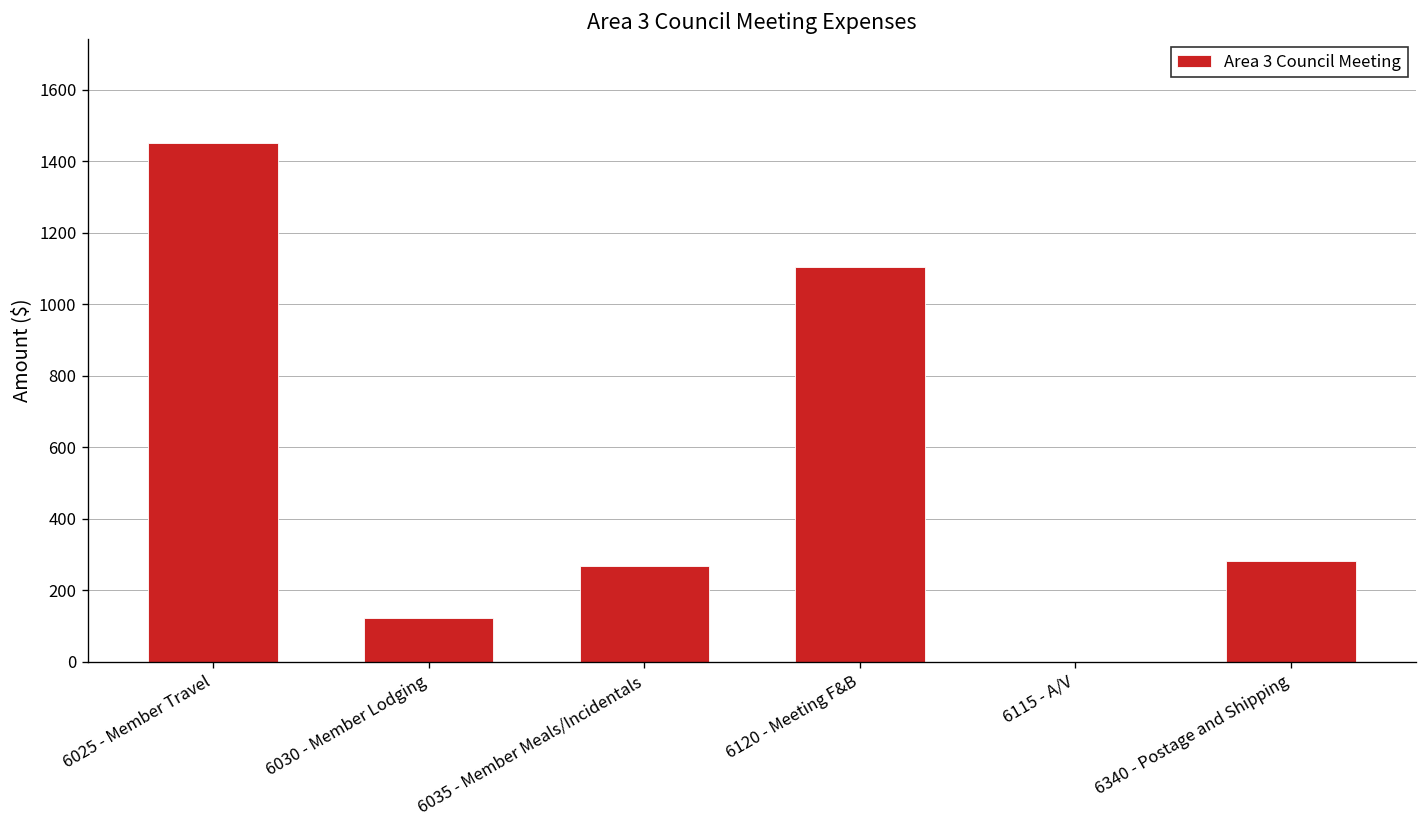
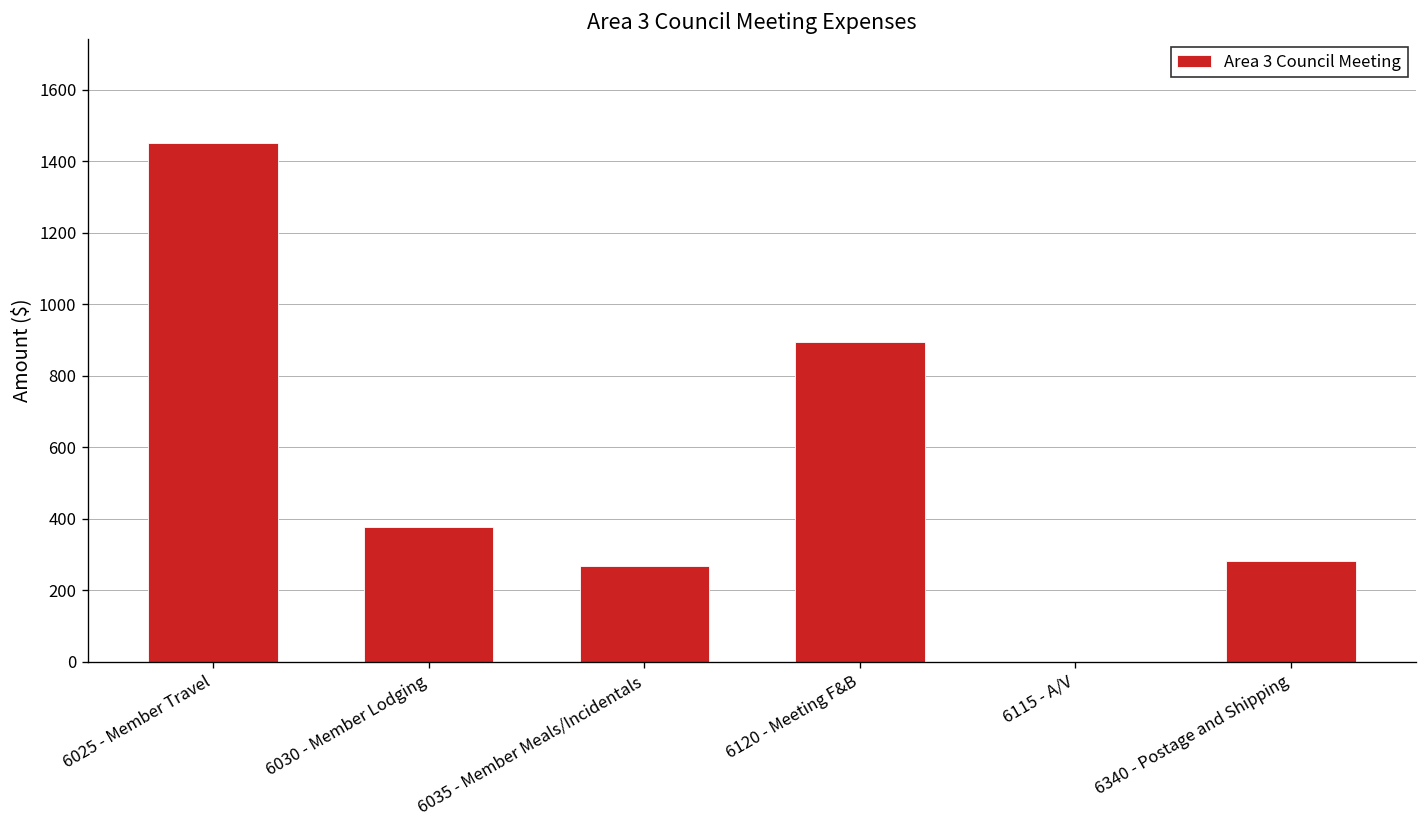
6030 - Member Lodging: 120 -> 380
6120 - Meeting F&B: 1110 -> 900
